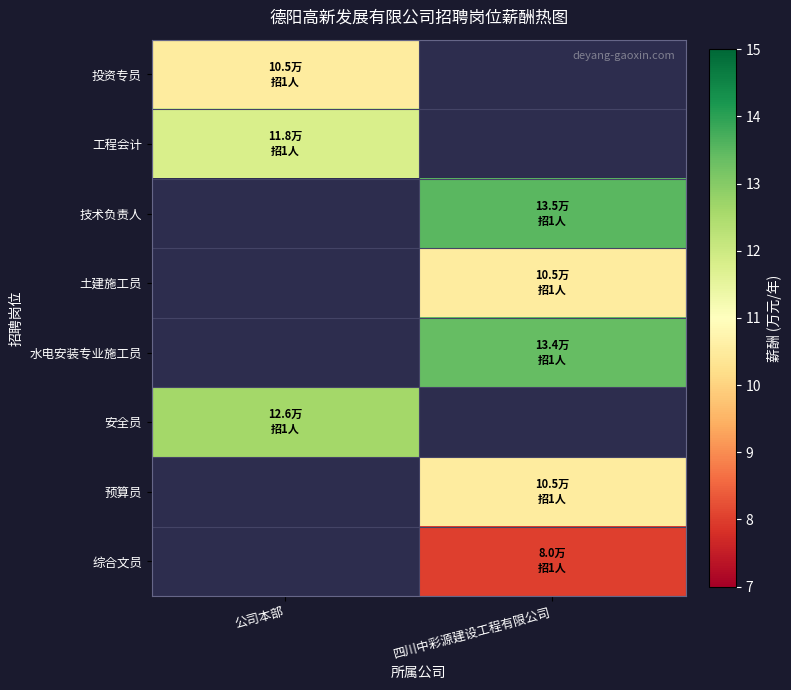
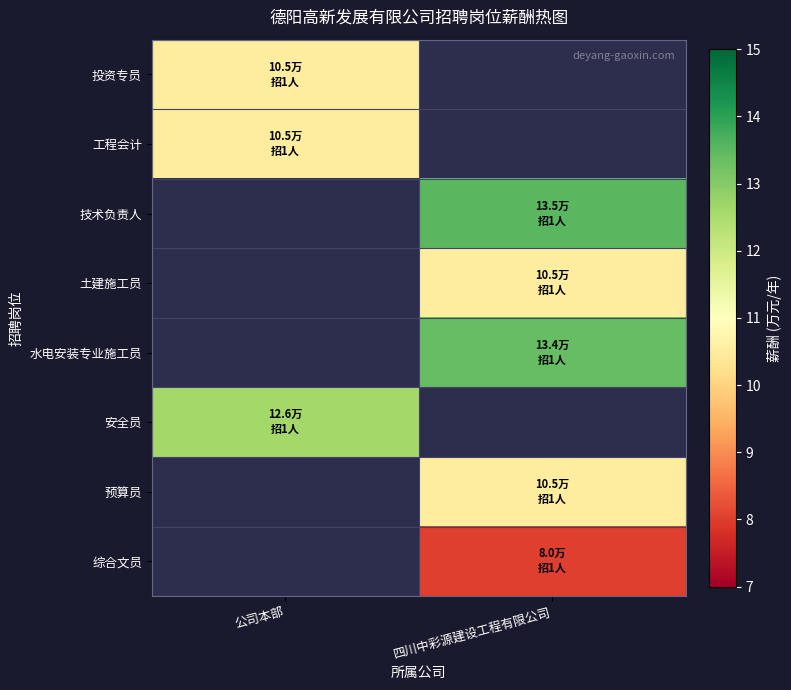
工程会计, 公司本部: 11.8万 -> 10.5万
